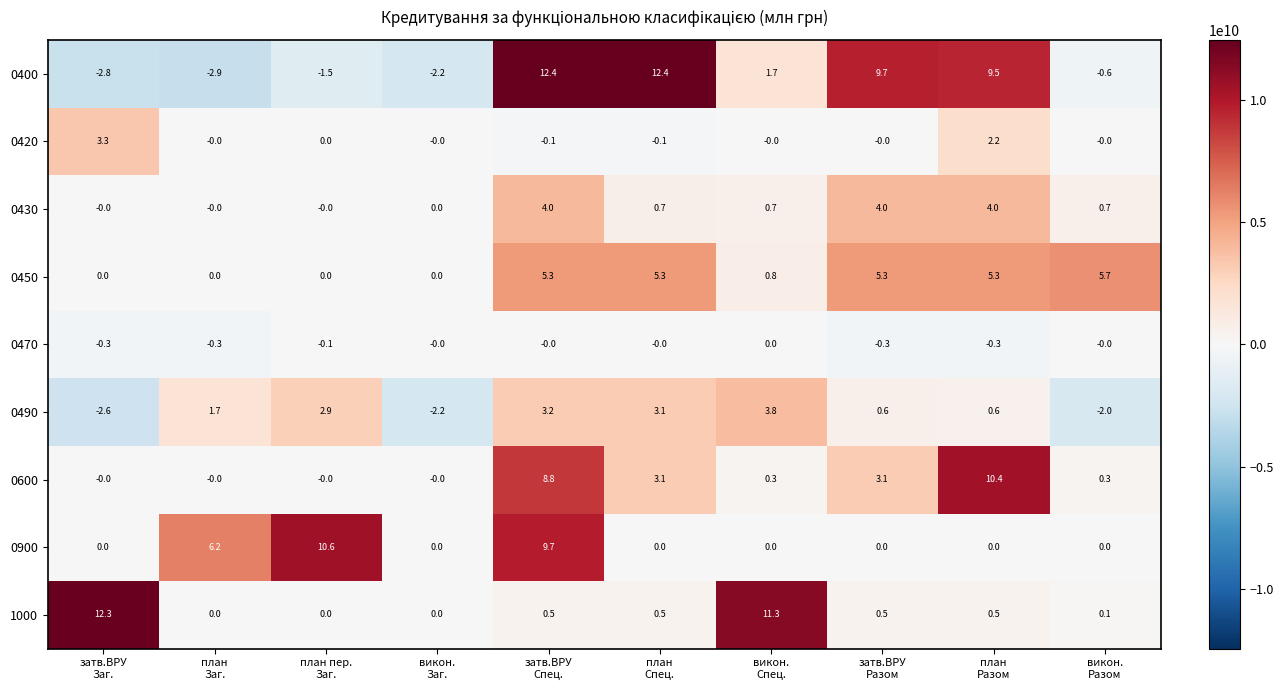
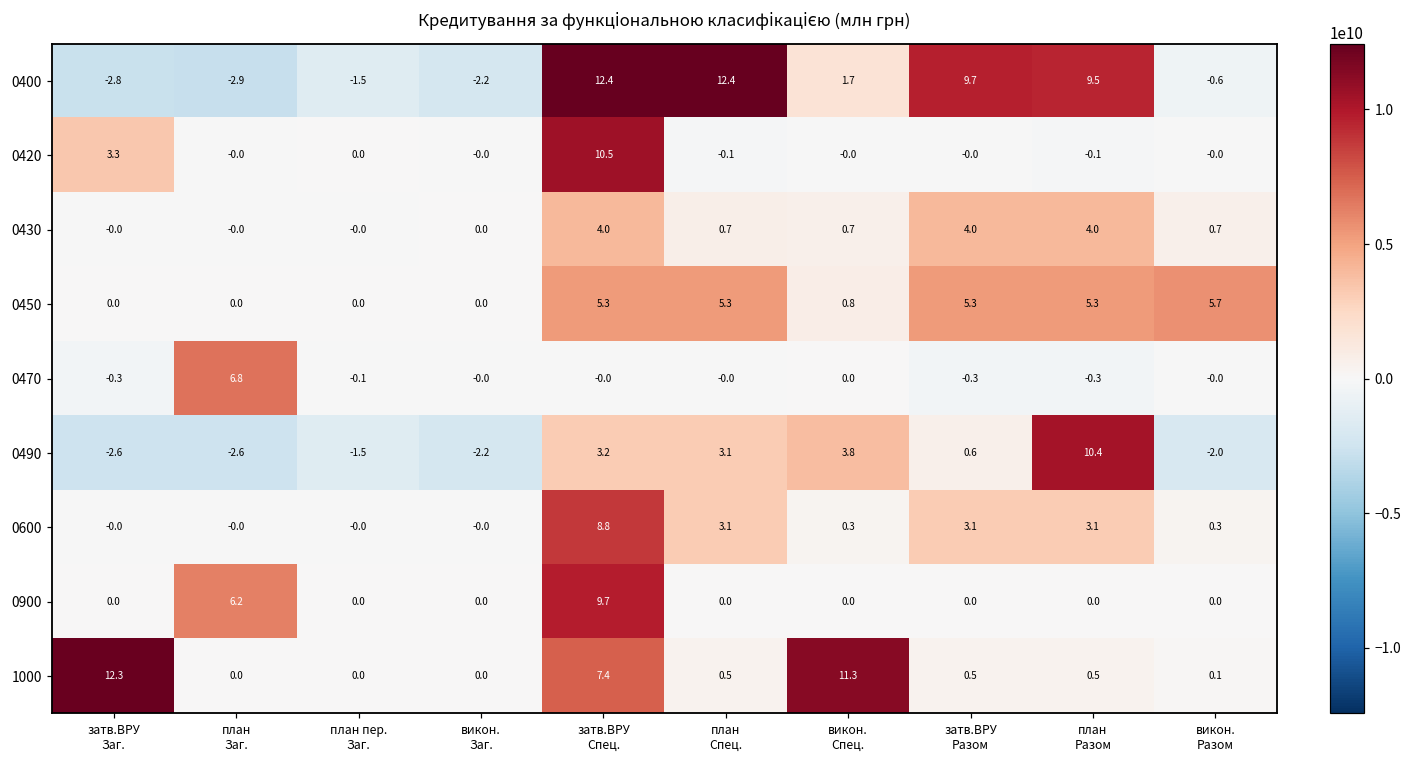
0420, затв.ВРУ Спец.: -0.1 -> 10.5
0420, план Разом: 2.2 -> -0.1
0470, план Заг.: -0.3 -> 6.8
0490, план Заг.: 1.7 -> -2.6
0490, план пер. Заг.: 2.9 -> -1.5
0490, план Разом: 0.6 -> 10.4
0600, план Разом: 10.4 -> 3.1
0900, план пер. Заг.: 10.6 -> 0.0
1000, затв.ВРУ Спец.: 0.5 -> 7.4
